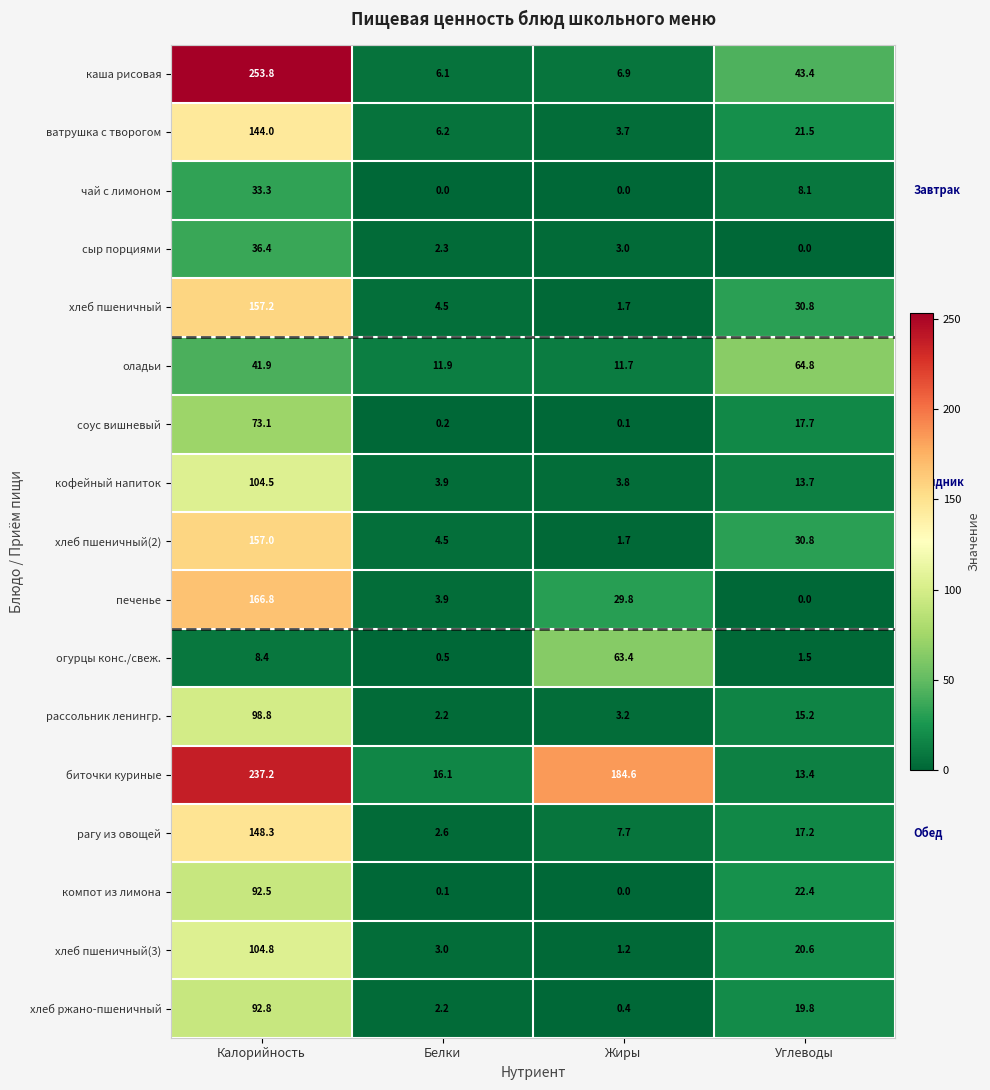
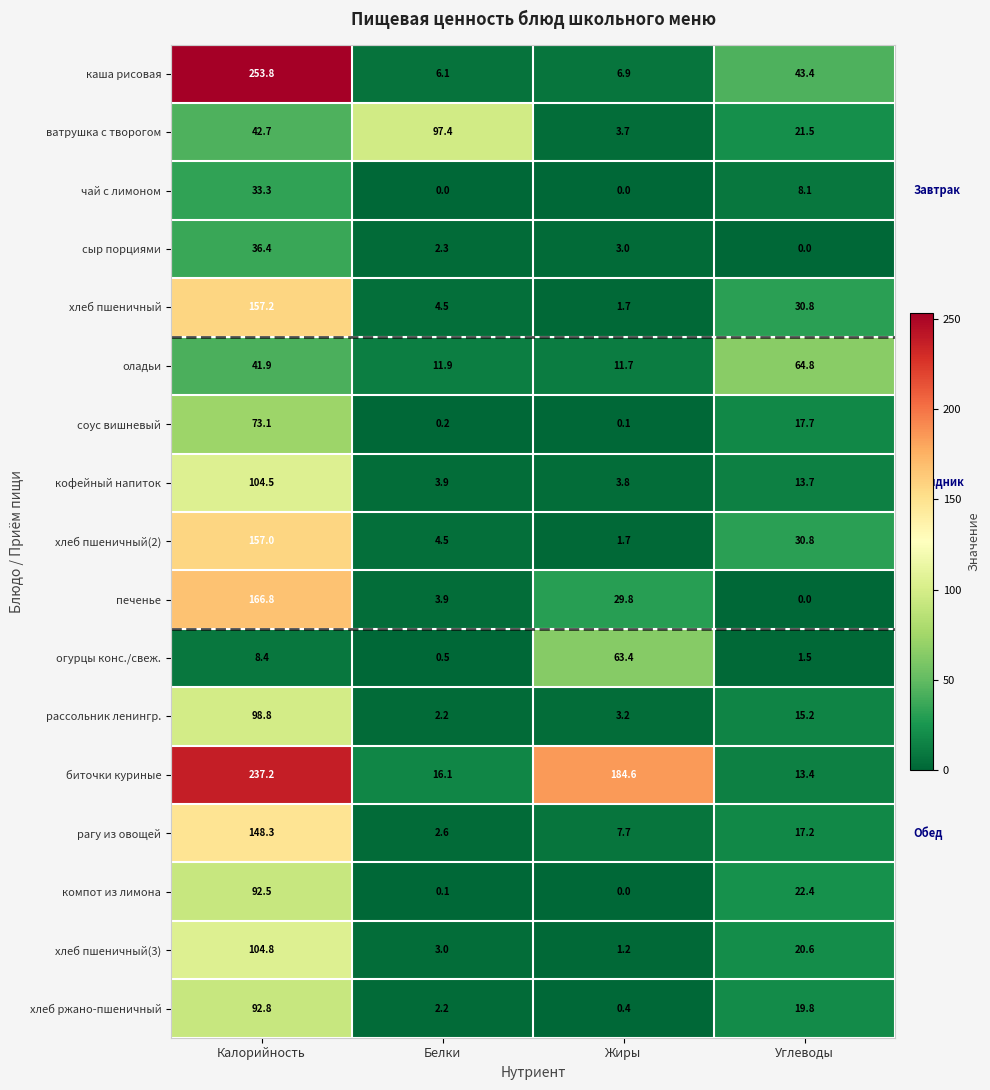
ватрушка с творогом, Калорийность: 144.0 -> 42.7
ватрушка с творогом, Белки: 6.2 -> 97.4
